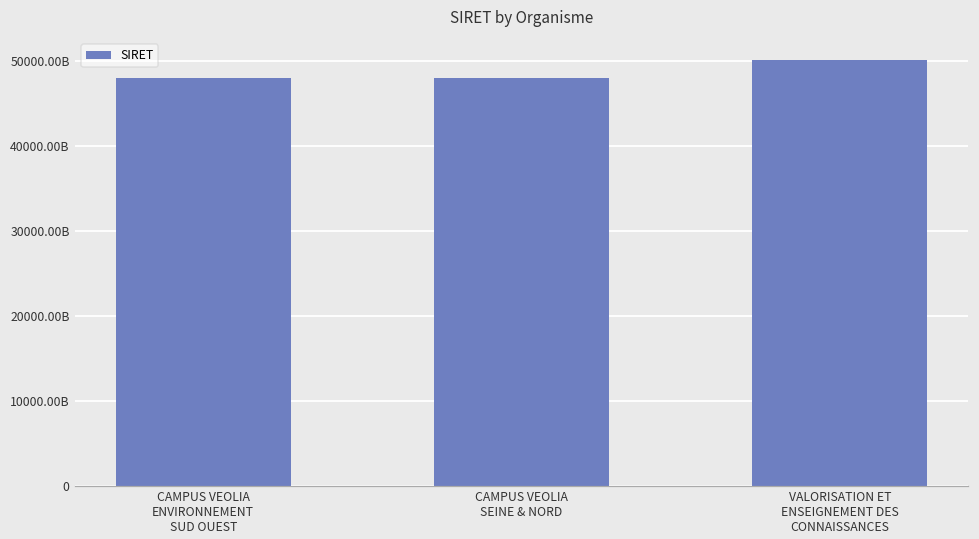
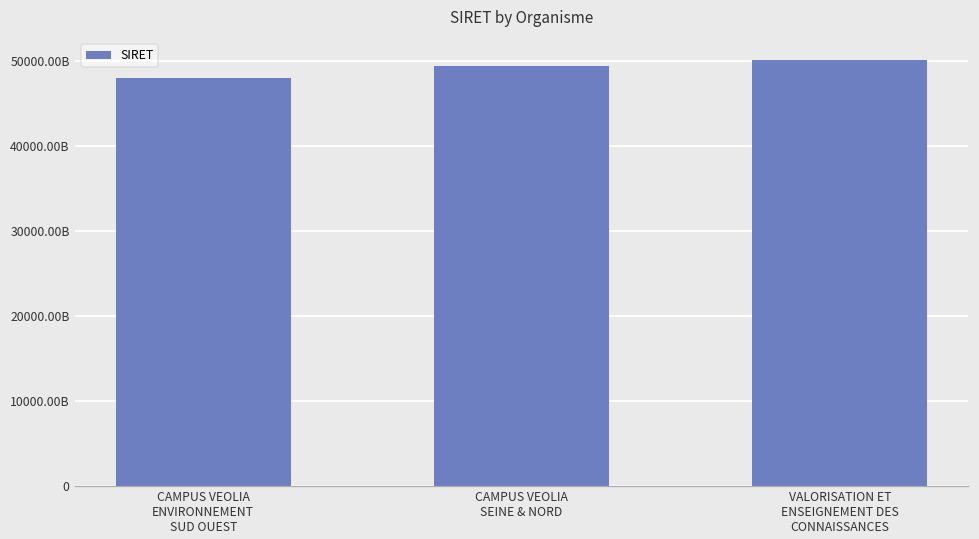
CAMPUS VEOLIA SEINE & NORD: 48000000000000 -> 49000000000000
